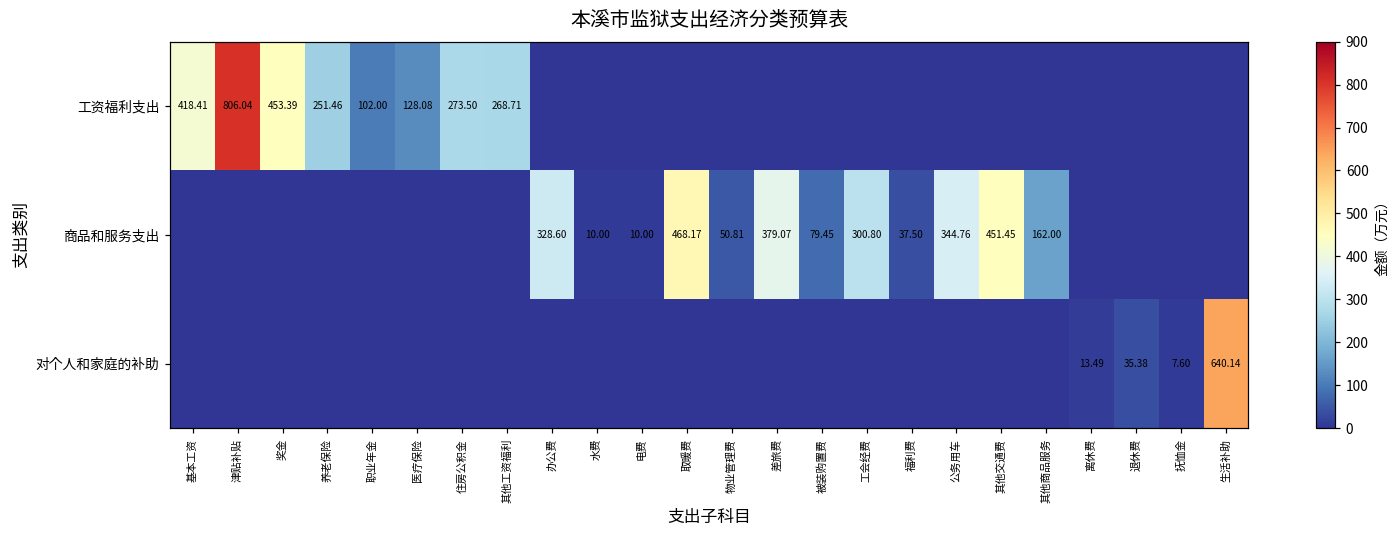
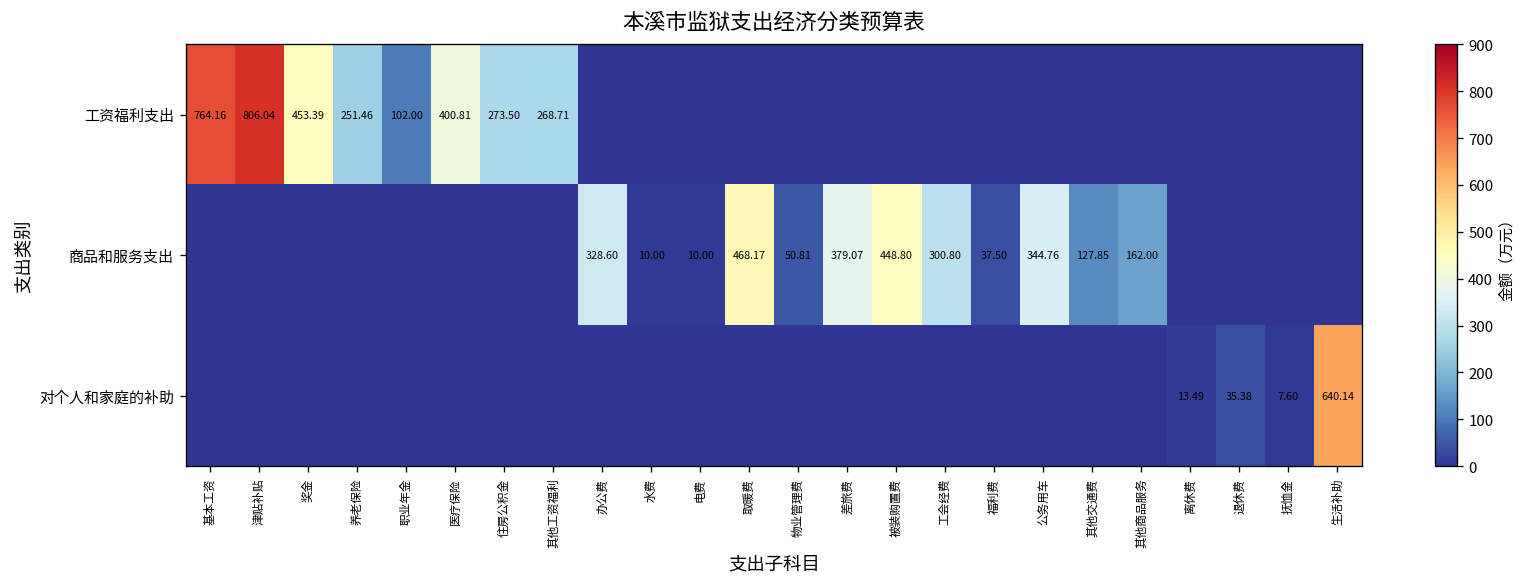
工资福利支出, 基本工资: 418.41 -> 764.16
工资福利支出, 医疗保险: 128.08 -> 400.81
商品和服务支出, 被装购置费: 79.45 -> 448.80
商品和服务支出, 其他交通费: 451.45 -> 127.85
